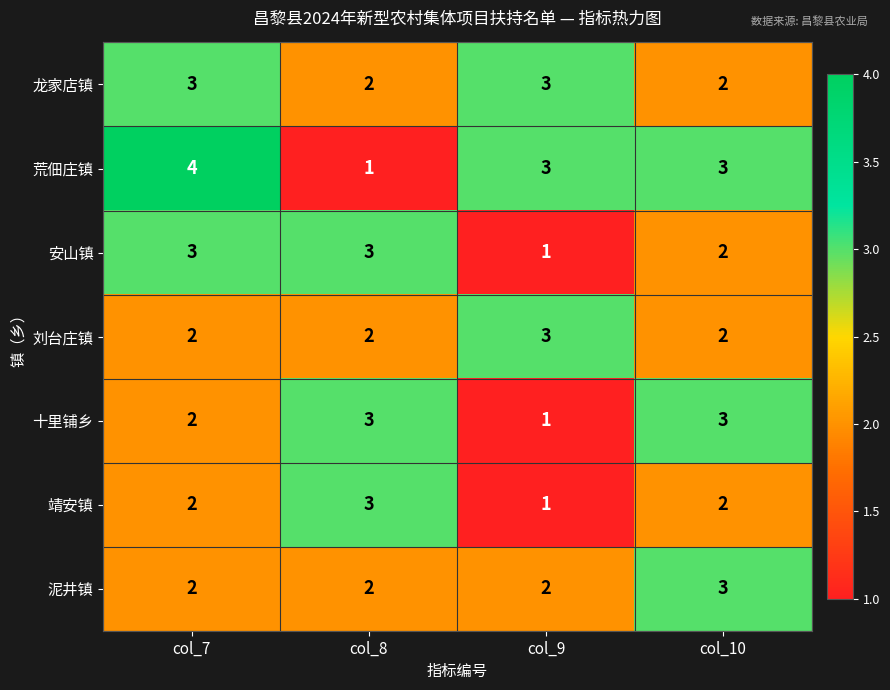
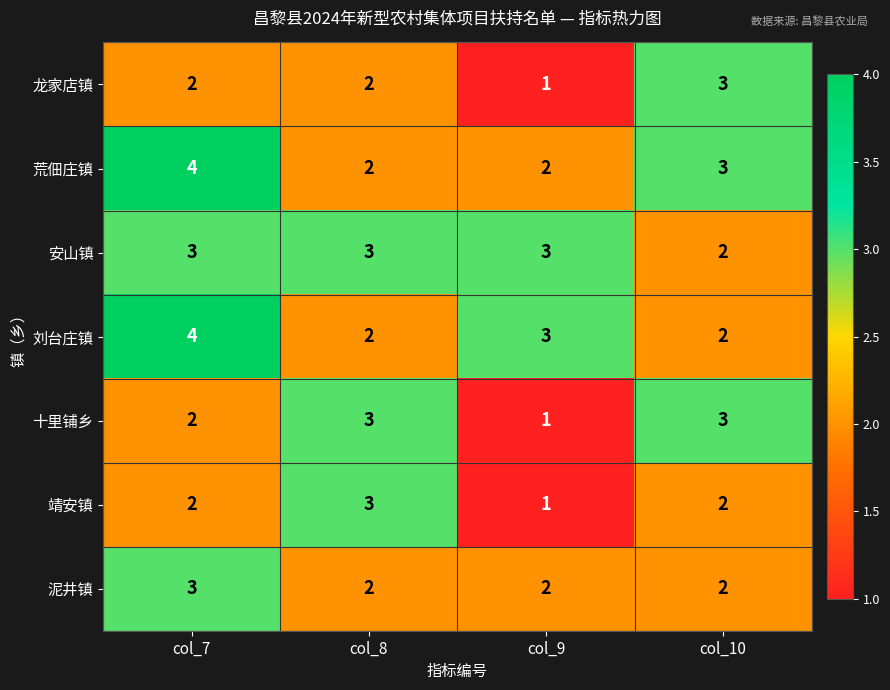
龙家店镇, col_7: 3 -> 2
龙家店镇, col_9: 3 -> 1
龙家店镇, col_10: 2 -> 3
荒佃庄镇, col_8: 1 -> 2
荒佃庄镇, col_9: 3 -> 2
安山镇, col_9: 1 -> 3
刘台庄镇, col_7: 2 -> 4
泥井镇, col_7: 2 -> 3
泥井镇, col_10: 3 -> 2
